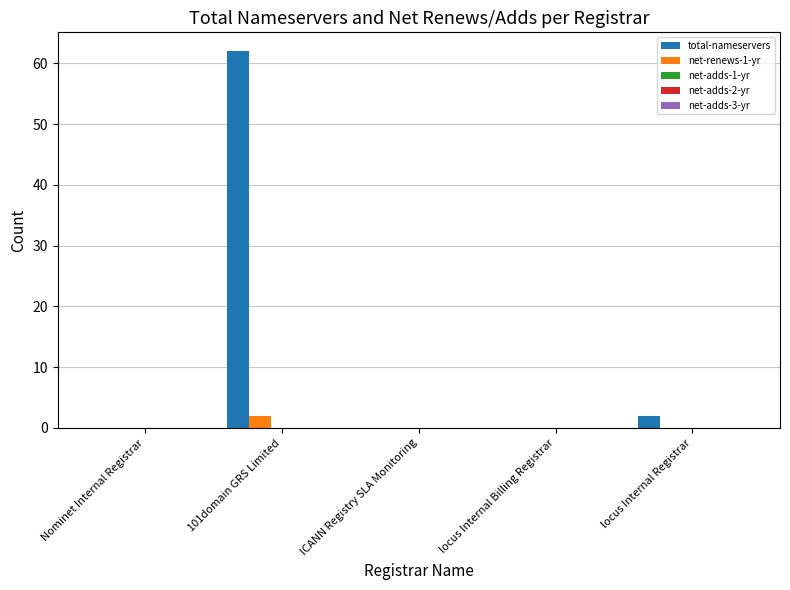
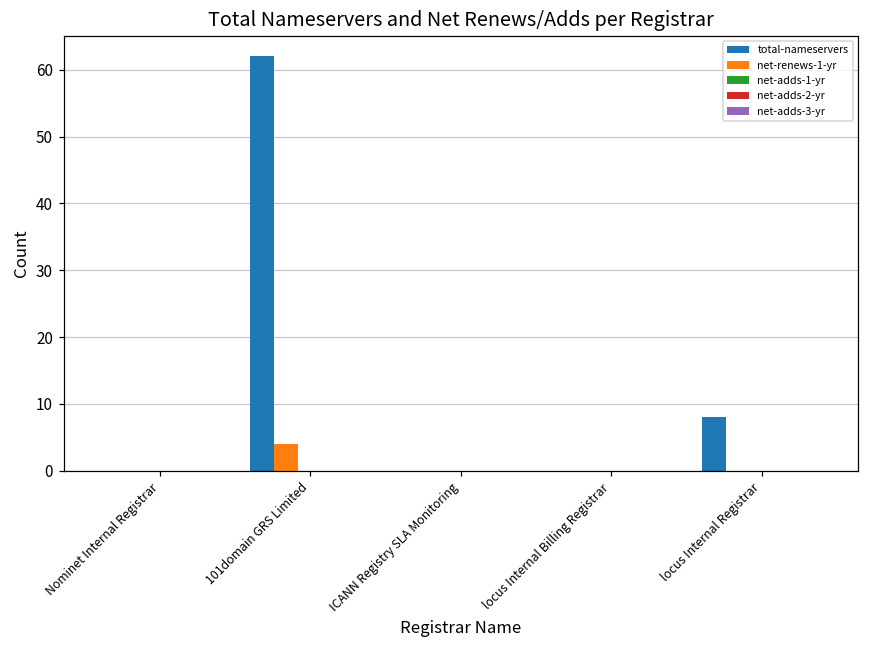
net-renews-1-yr, 101domain GRS Limited: 2 -> 4
total-nameservers, locus Internal Registrar: 2 -> 8
